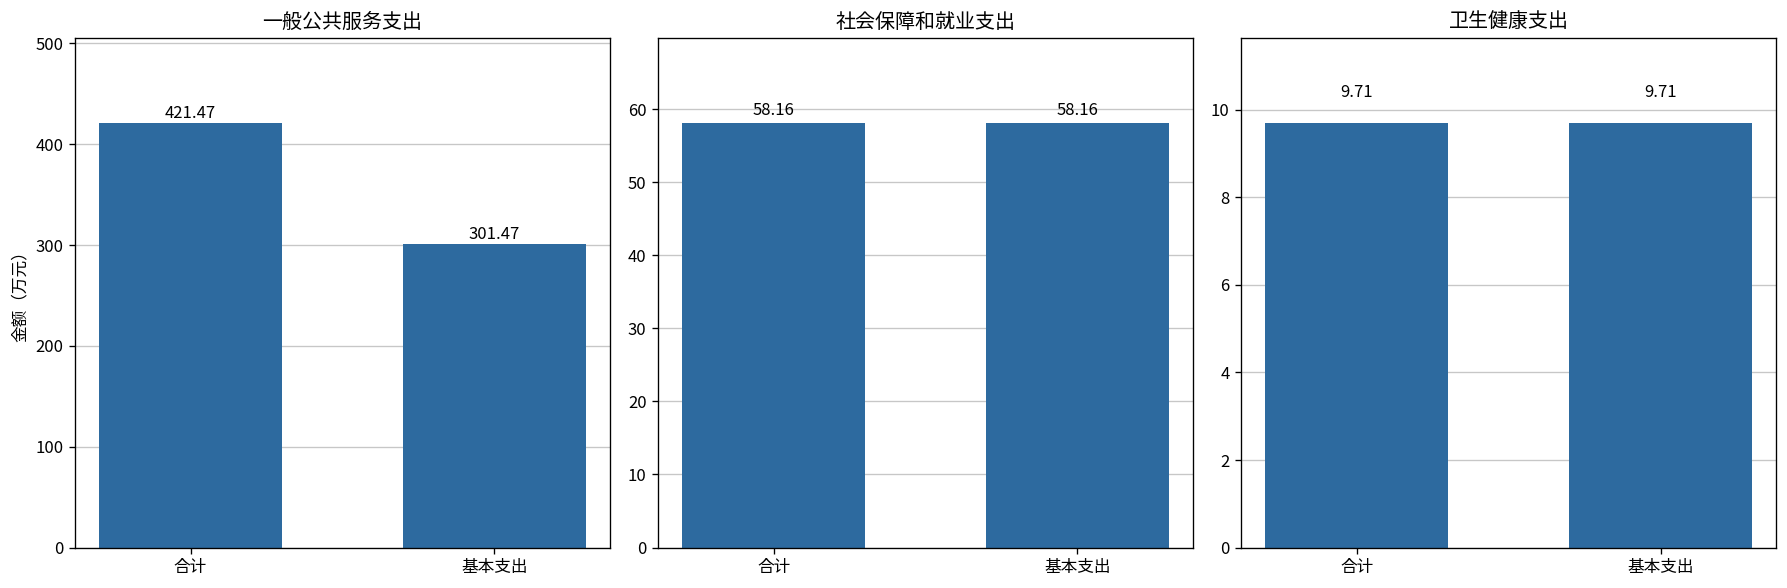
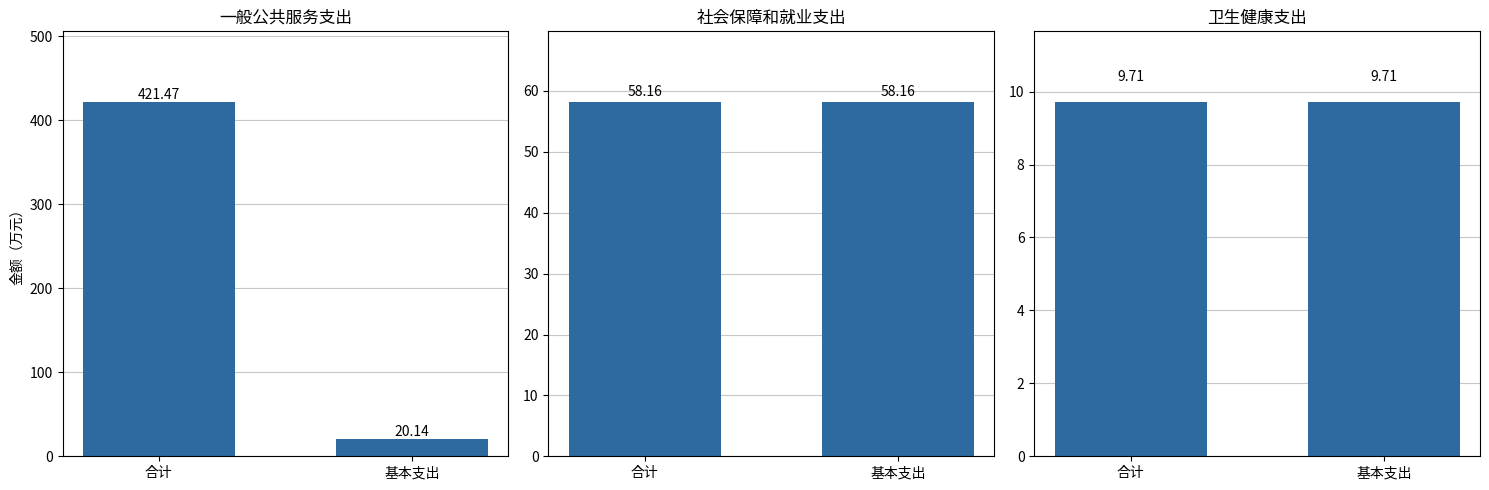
一般公共服务支出, 基本支出: 301.47 -> 20.14
